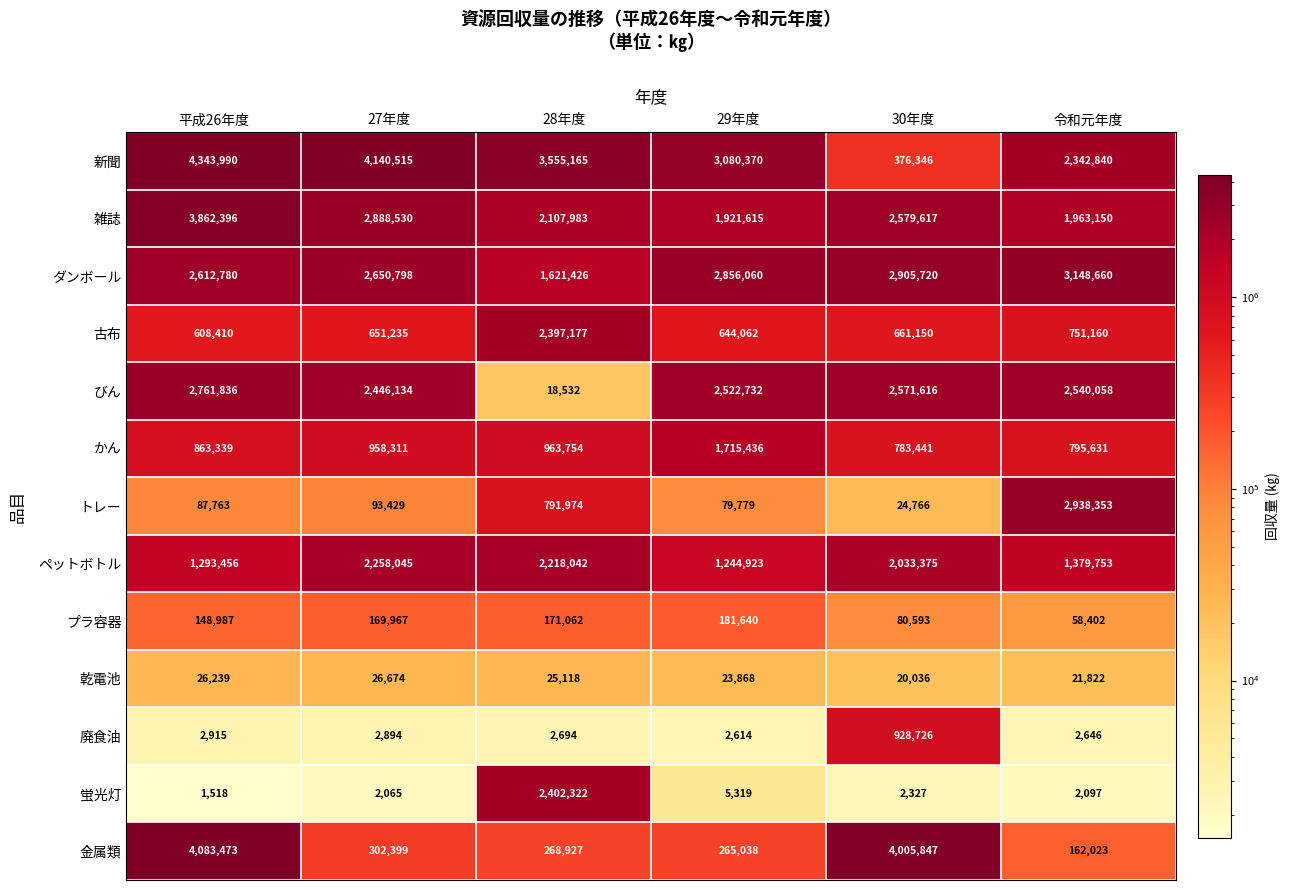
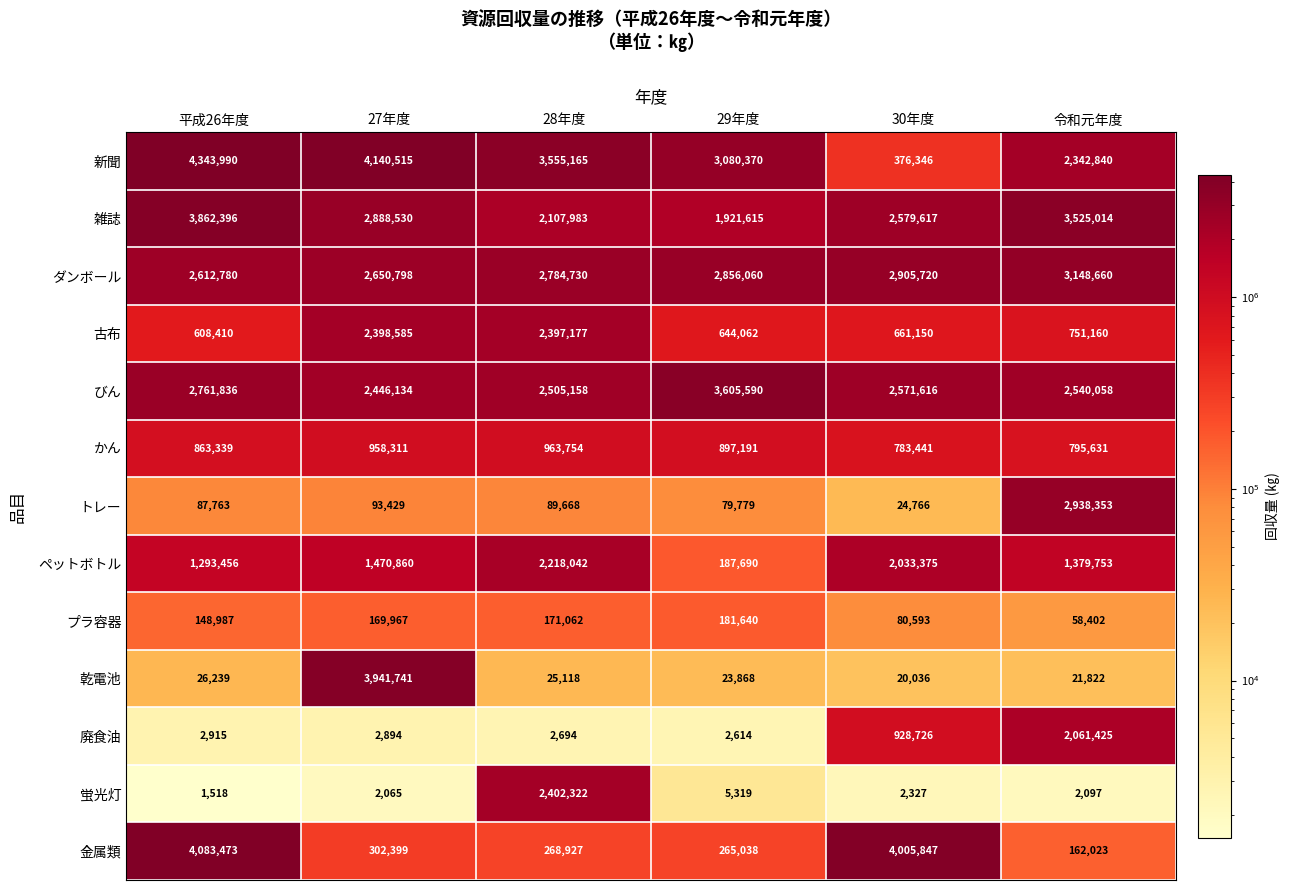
雑誌, 令和元年度: 1,963,150 -> 3,525,014
ダンボール, 28年度: 1,621,426 -> 2,784,730
古布, 27年度: 651,235 -> 2,398,585
びん, 28年度: 18,532 -> 2,505,158
びん, 29年度: 2,522,732 -> 3,605,590
かん, 29年度: 1,715,436 -> 897,191
トレー, 28年度: 791,974 -> 89,668
ペットボトル, 27年度: 2,258,045 -> 1,470,860
ペットボトル, 29年度: 1,244,923 -> 187,690
乾電池, 27年度: 26,674 -> 3,941,741
廃食油, 令和元年度: 2,646 -> 2,061,425
